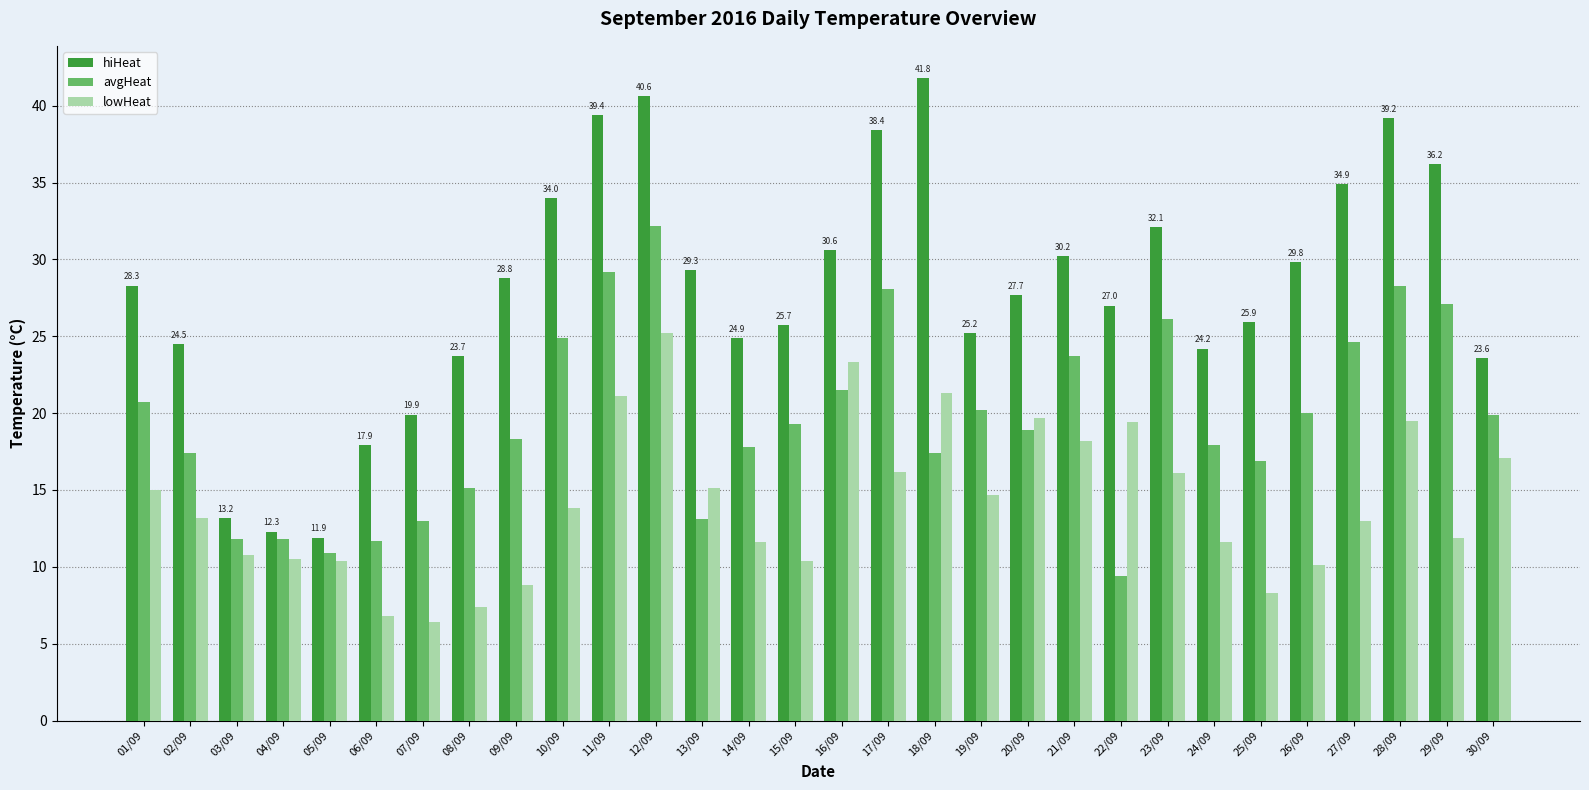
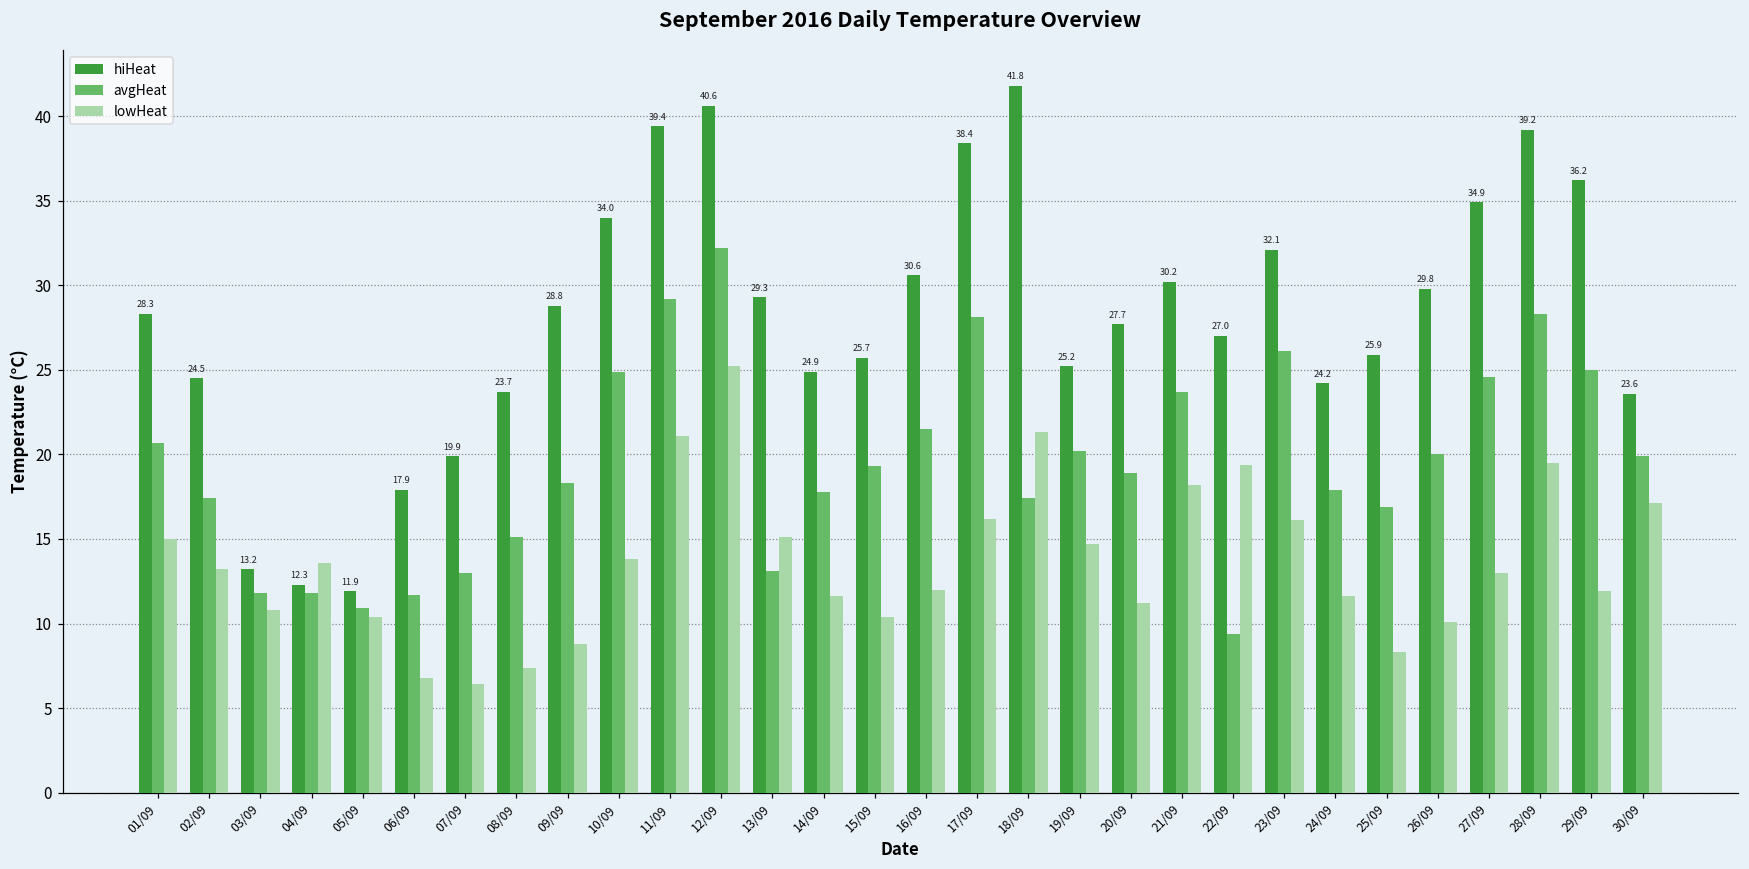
lowHeat, 04/09: 10.5 -> 13.6
lowHeat, 16/09: 23.3 -> 12.0
lowHeat, 20/09: 19.7 -> 11.2
avgHeat, 29/09: 27.1 -> 25.0
